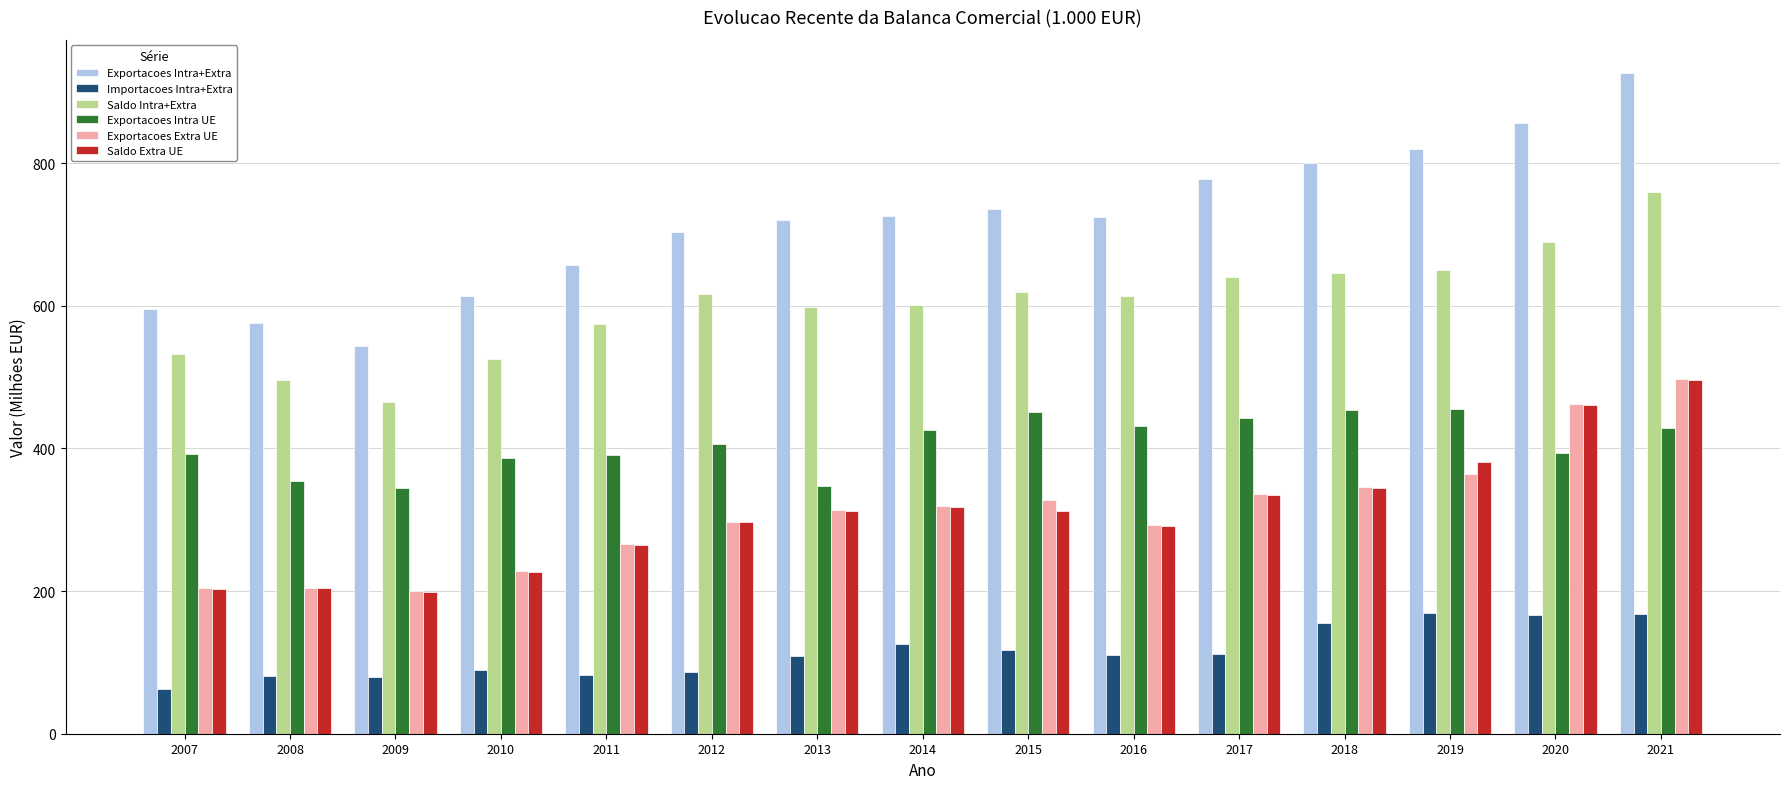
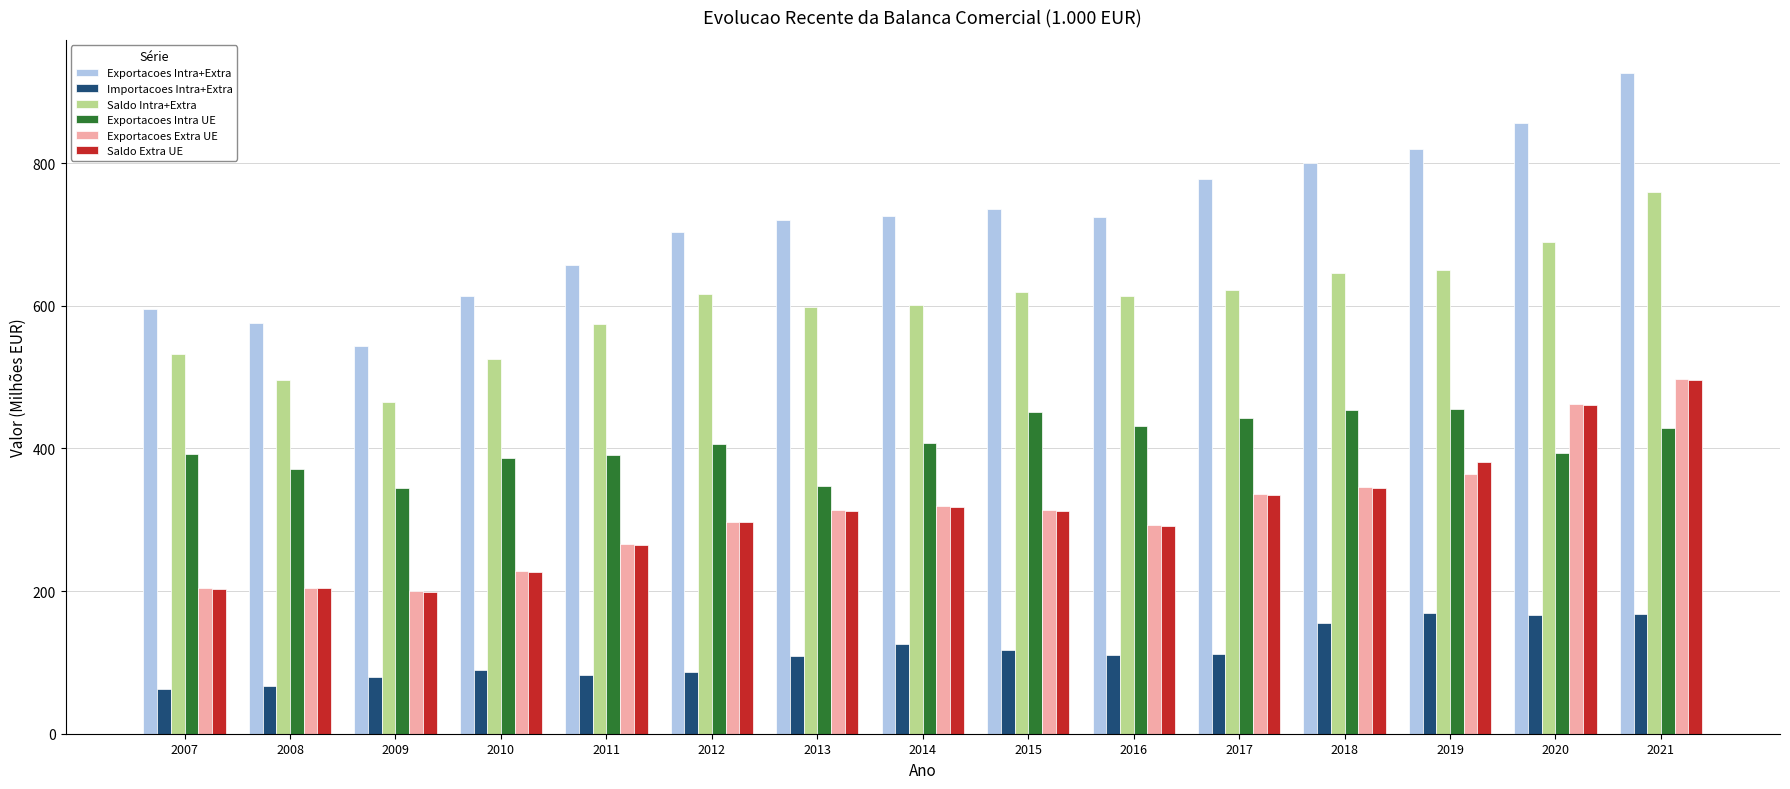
Importacoes Intra+Extra, 2008: 80 -> 70
Exportacoes Intra UE, 2008: 350 -> 370
Exportacoes Intra UE, 2014: 430 -> 410
Exportacoes Extra UE, 2015: 330 -> 310
Saldo Intra+Extra, 2017: 640 -> 620
